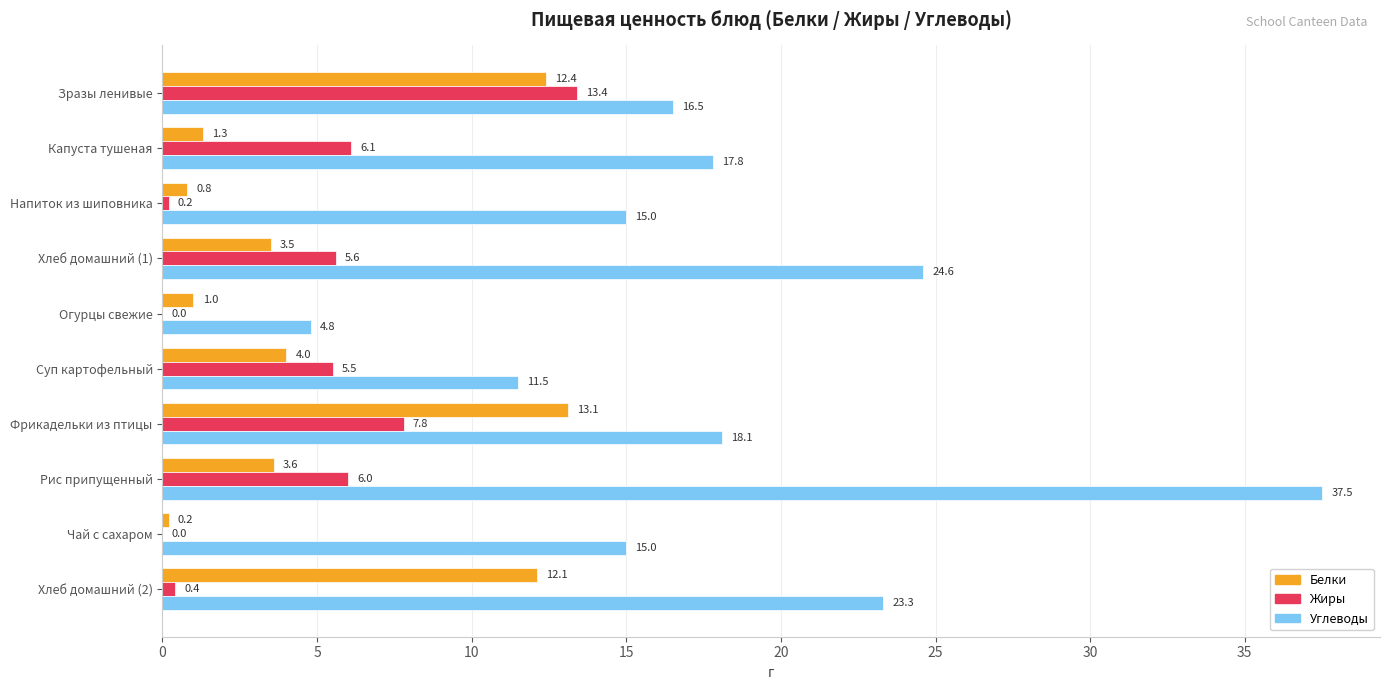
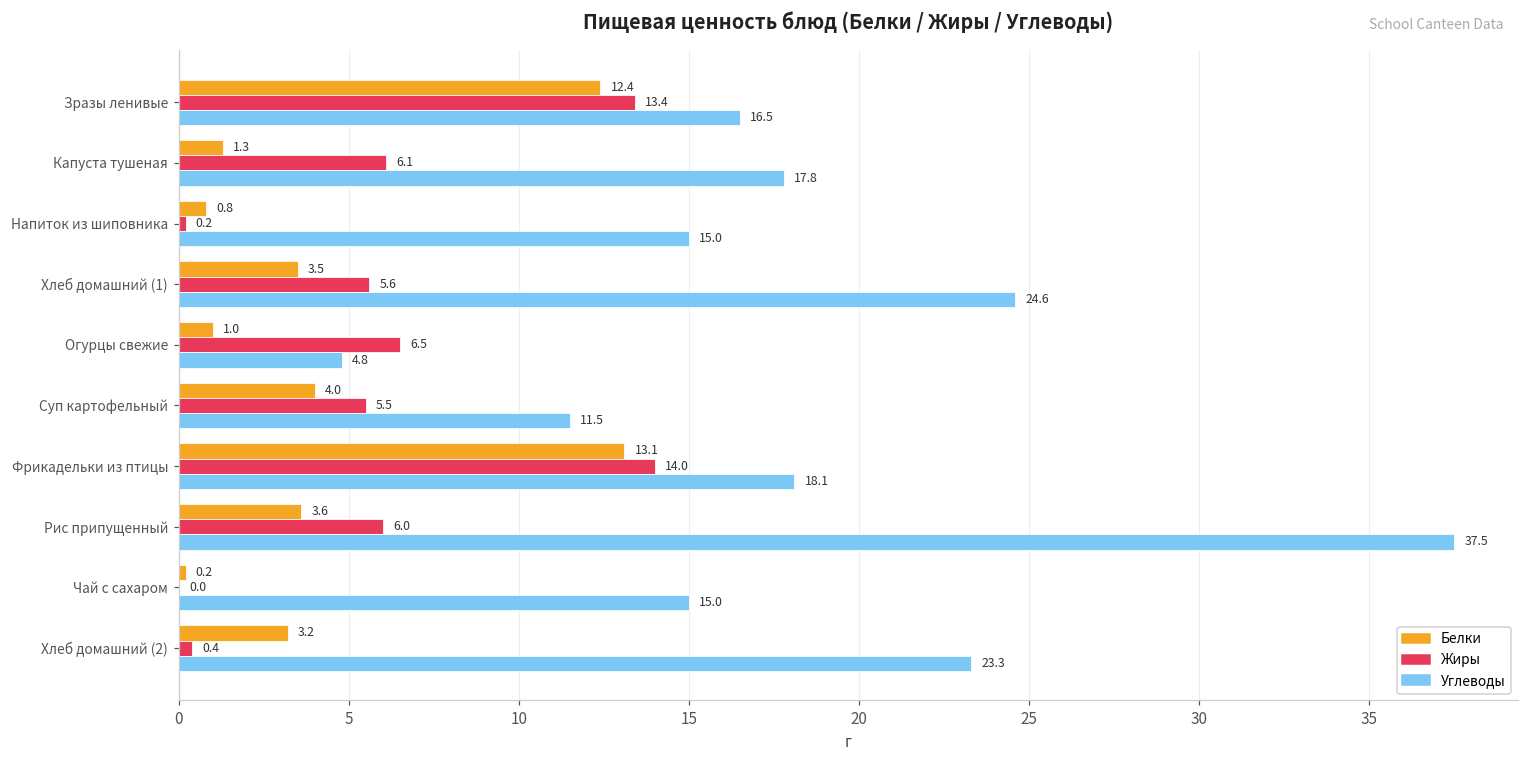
Жиры, Огурцы свежие: 0.0 -> 6.5
Жиры, Фрикадельки из птицы: 7.8 -> 14.0
Белки, Хлеб домашний (2): 12.1 -> 3.2
